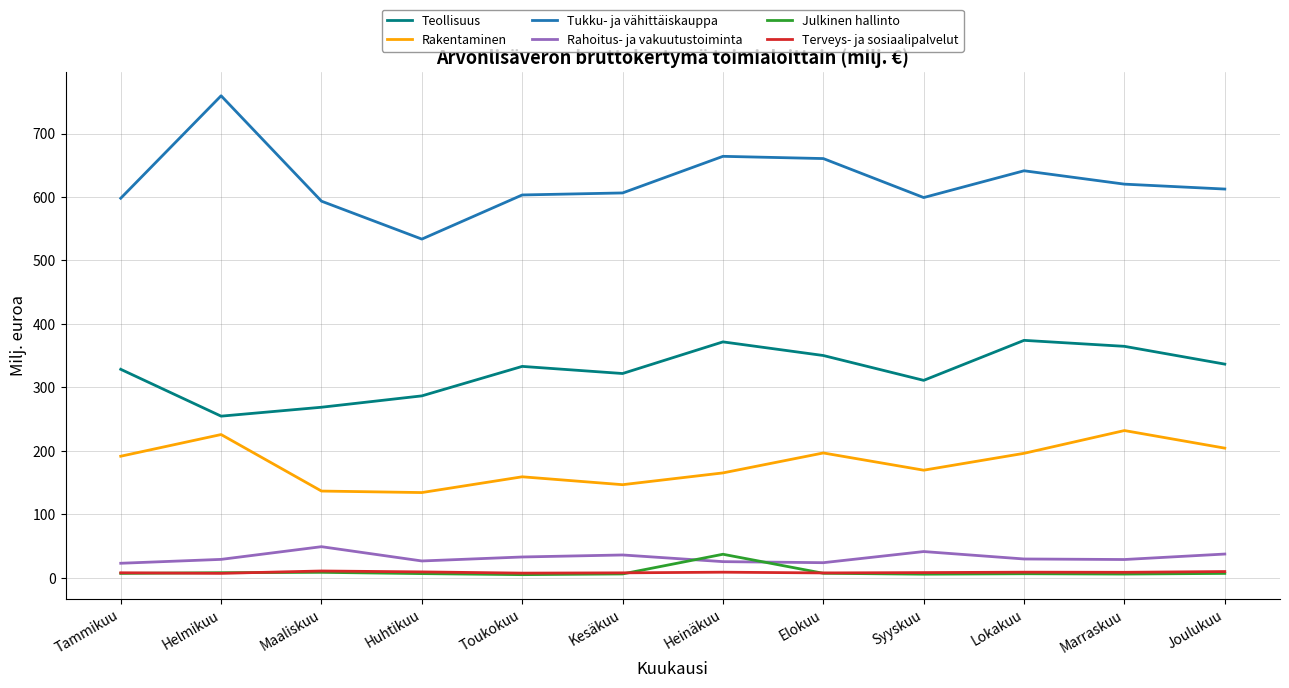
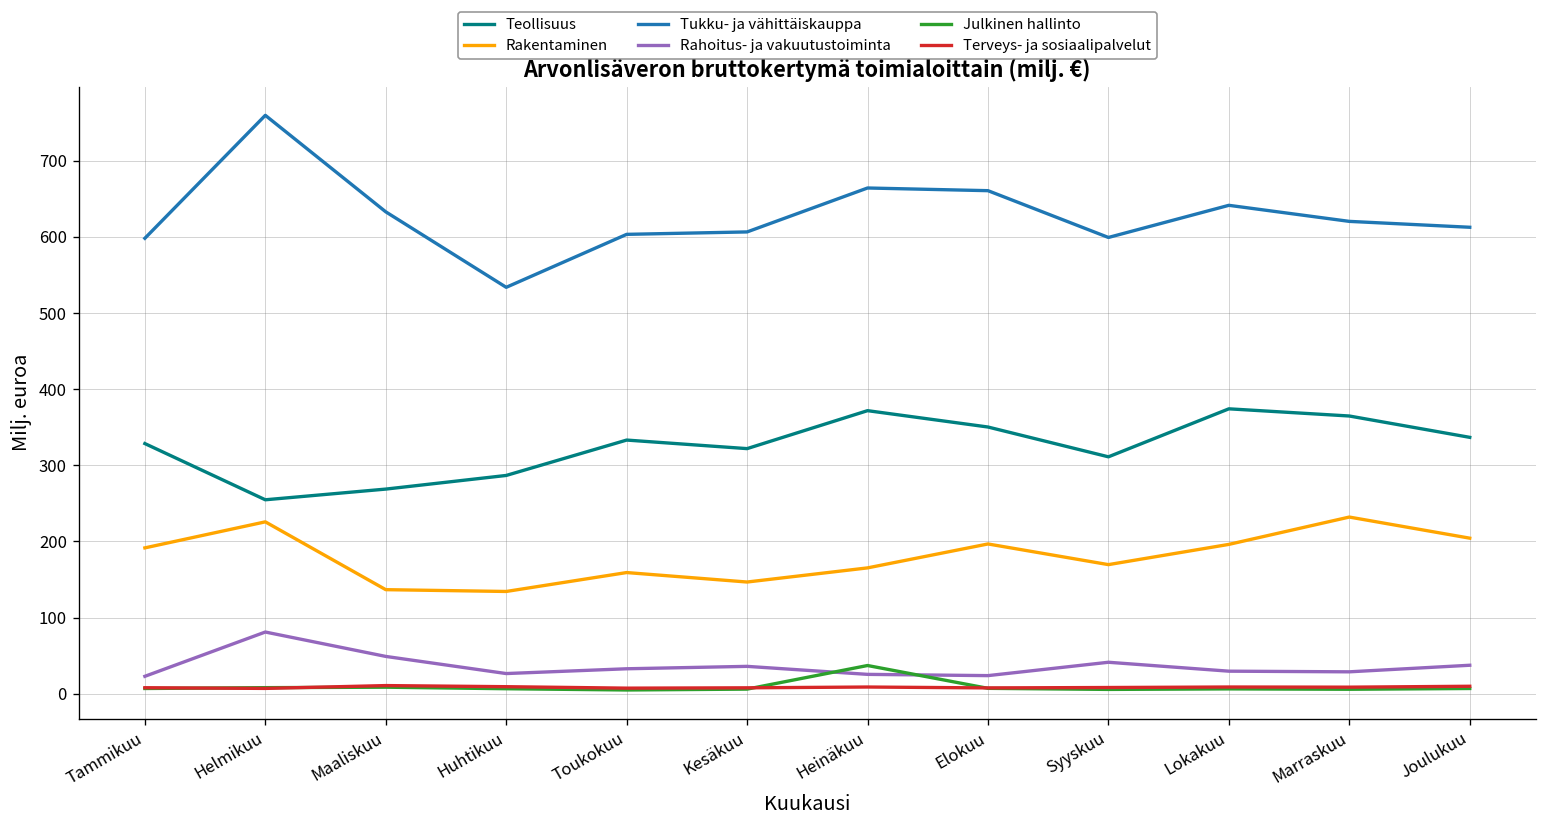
Rahoitus- ja vakuutustoiminta, Helmikuu: 30 -> 80
Tukku- ja vähittäiskauppa, Maaliskuu: 590 -> 630
